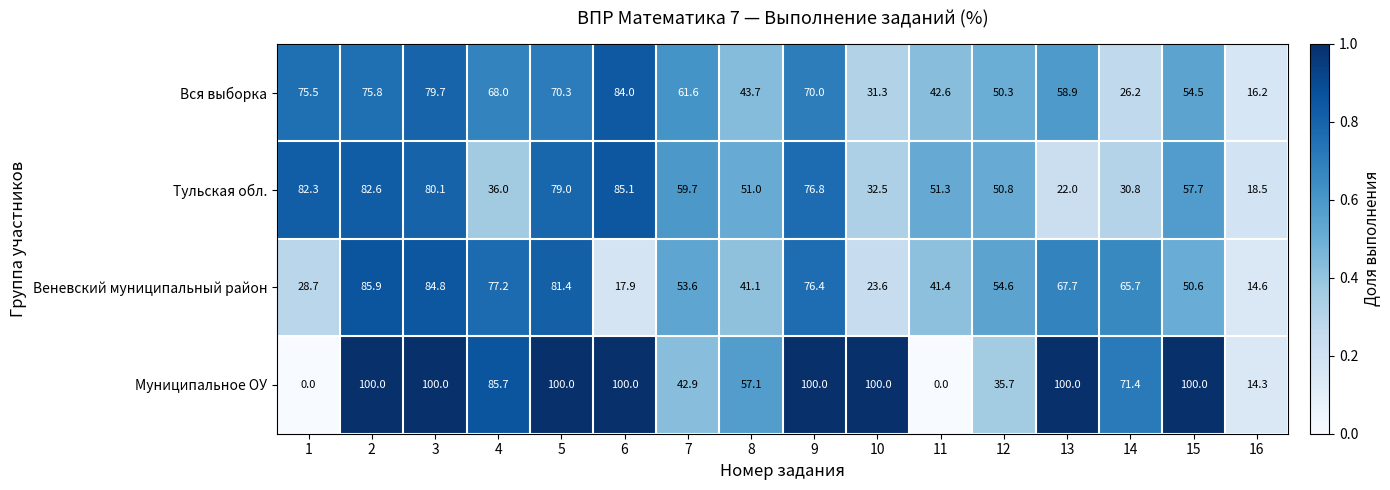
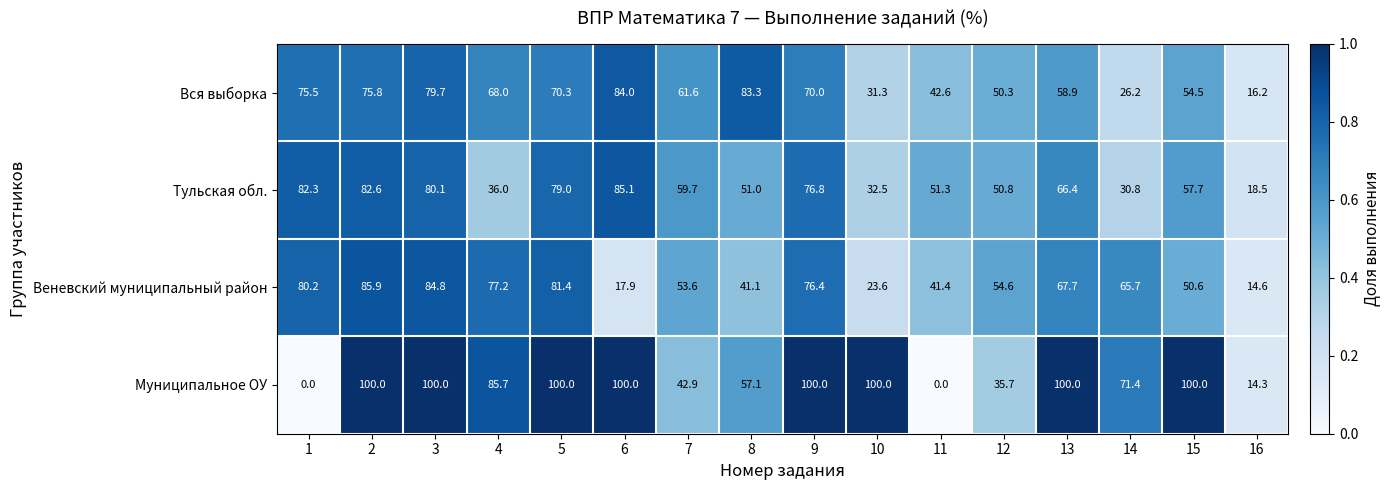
Вся выборка, 8: 43.7 -> 83.3
Тульская обл., 13: 22.0 -> 66.4
Веневский муниципальный район, 1: 28.7 -> 80.2
